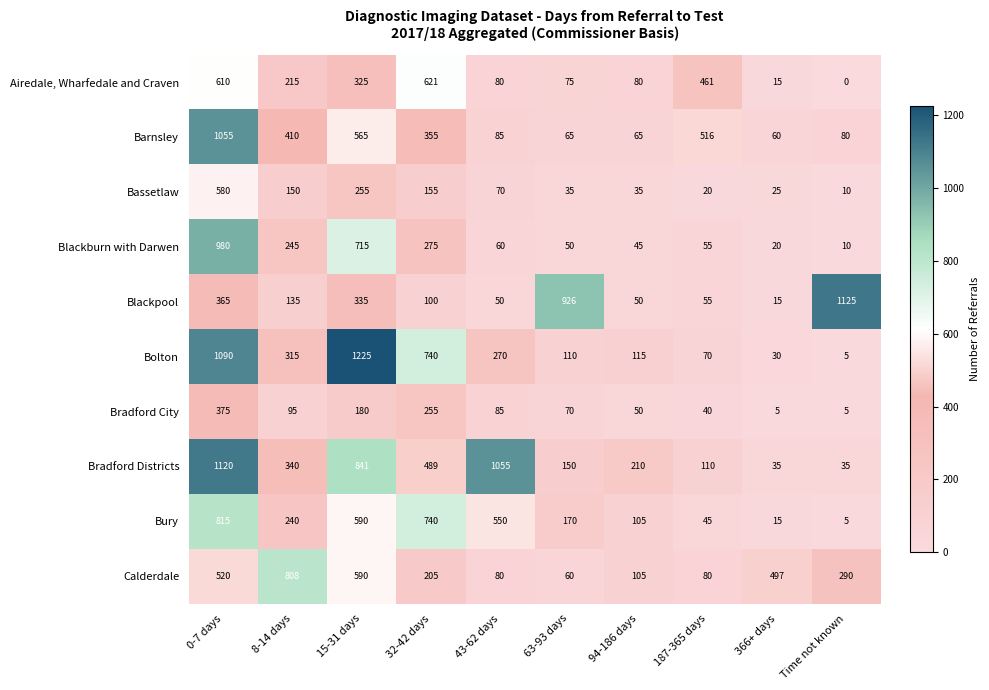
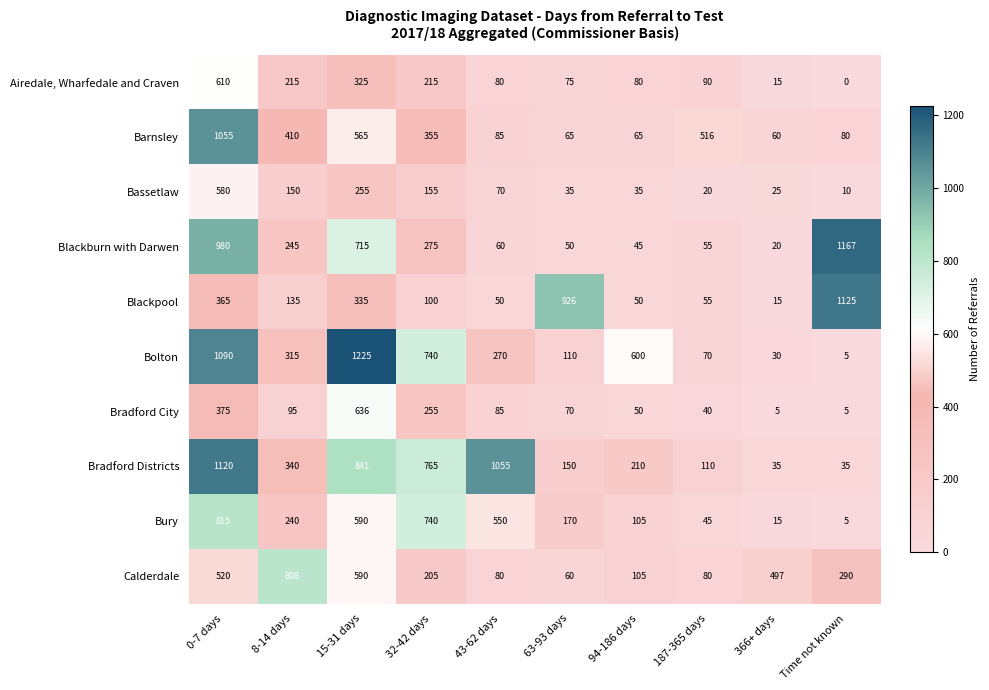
Airedale, Wharfedale and Craven, 32-42 days: 621 -> 215
Airedale, Wharfedale and Craven, 187-365 days: 461 -> 90
Blackburn with Darwen, Time not known: 10 -> 1167
Bolton, 94-186 days: 115 -> 600
Bradford City, 15-31 days: 180 -> 636
Bradford Districts, 32-42 days: 489 -> 765
